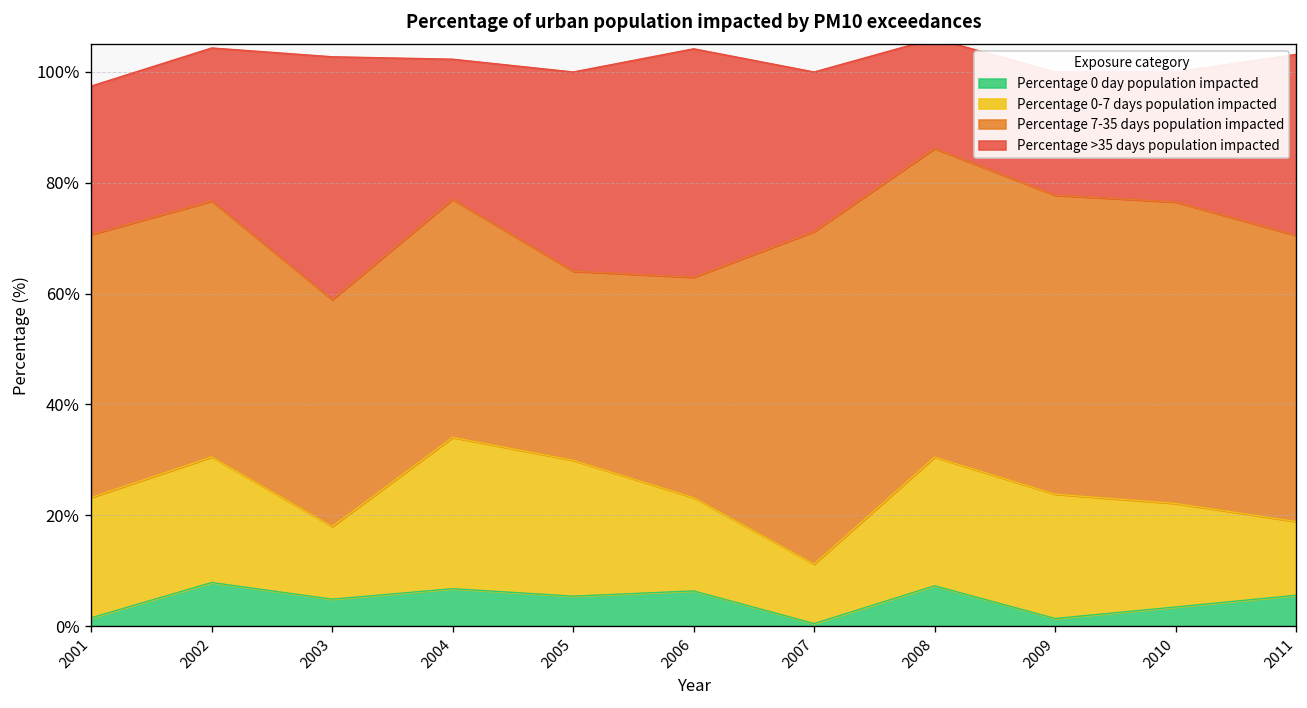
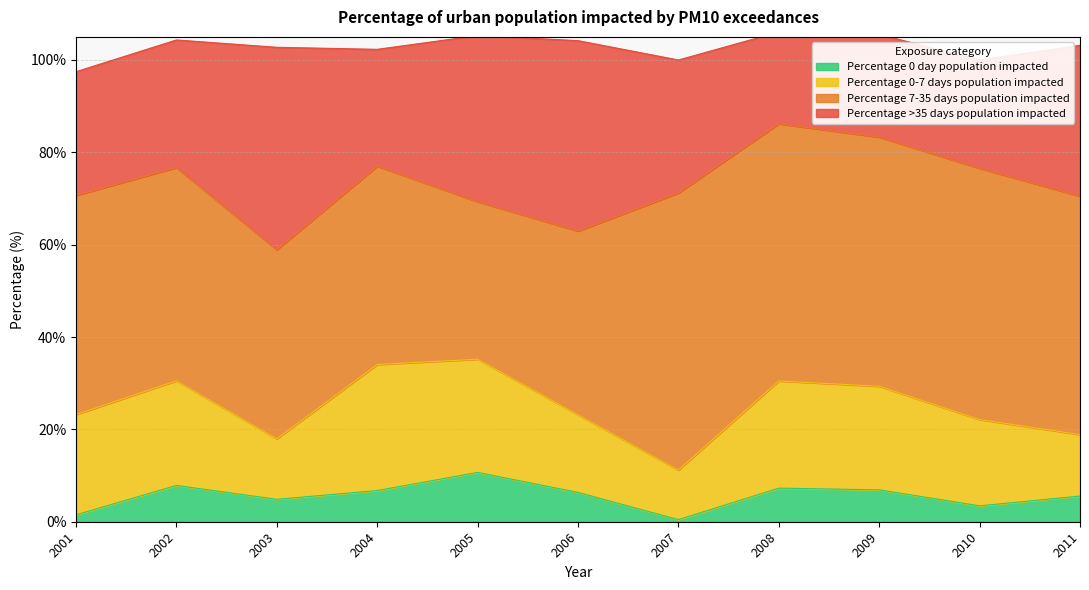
Percentage 0 day population impacted, 2005: 5% -> 11%
Percentage 0 day population impacted, 2009: 1% -> 7%
